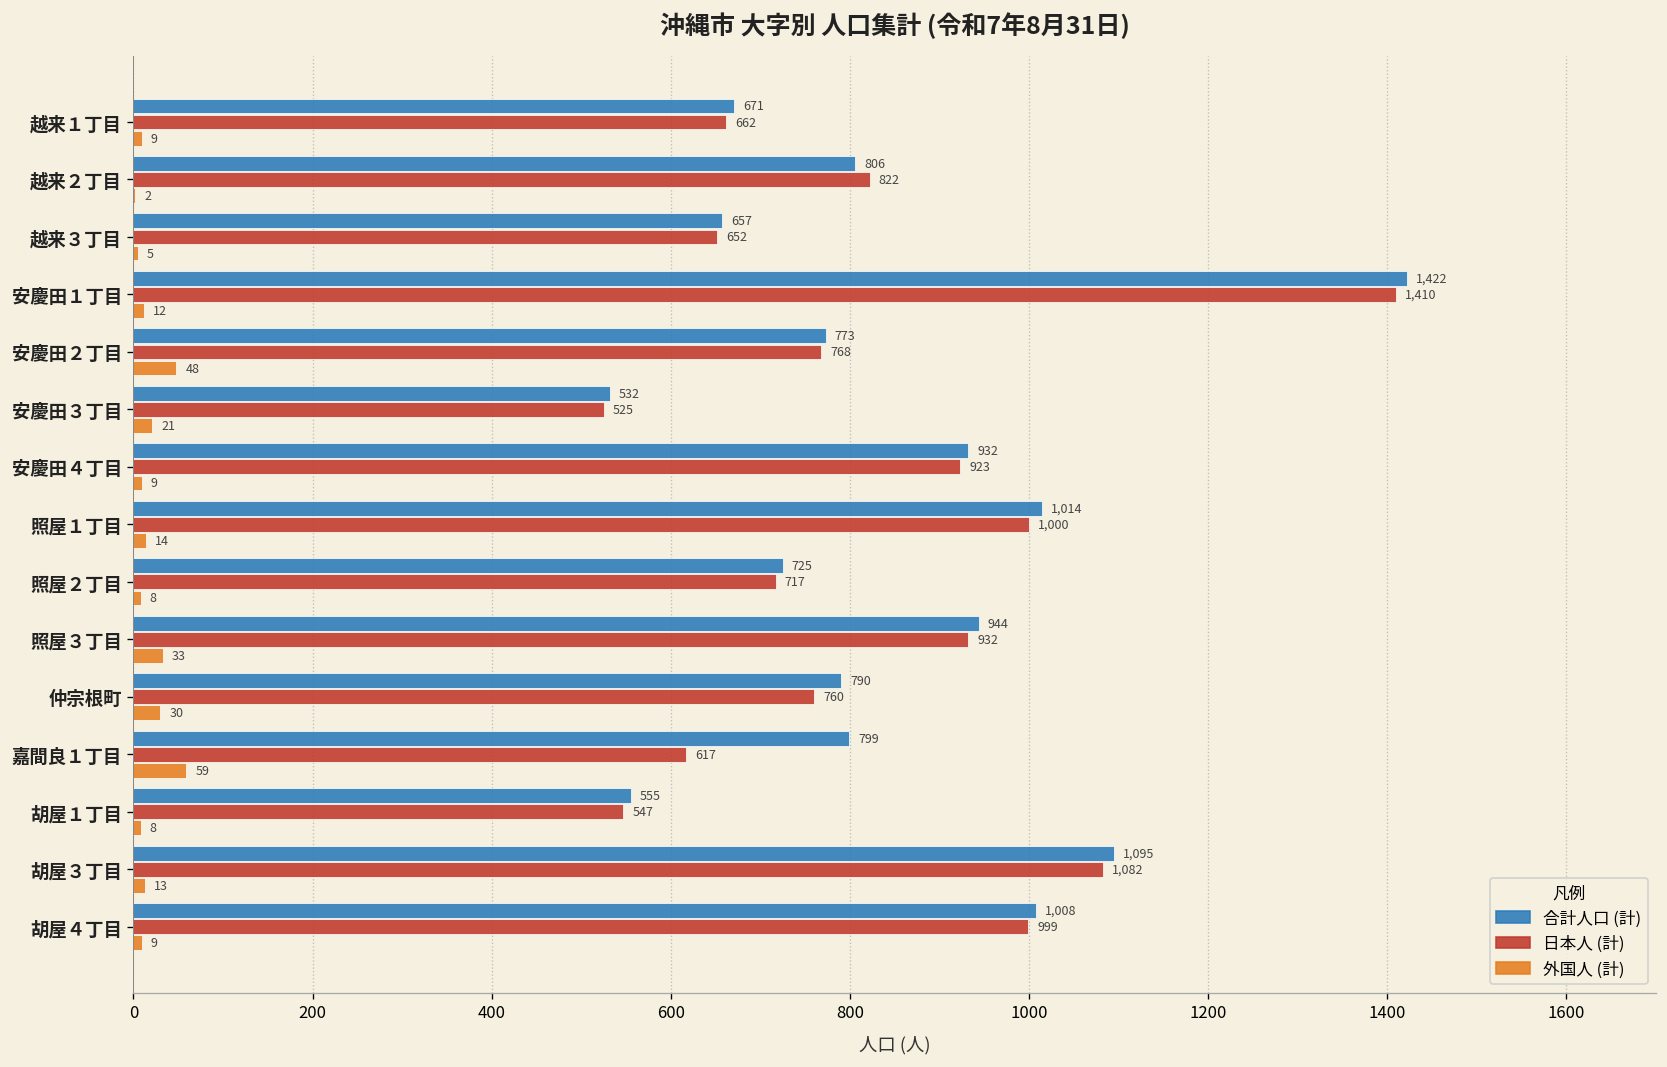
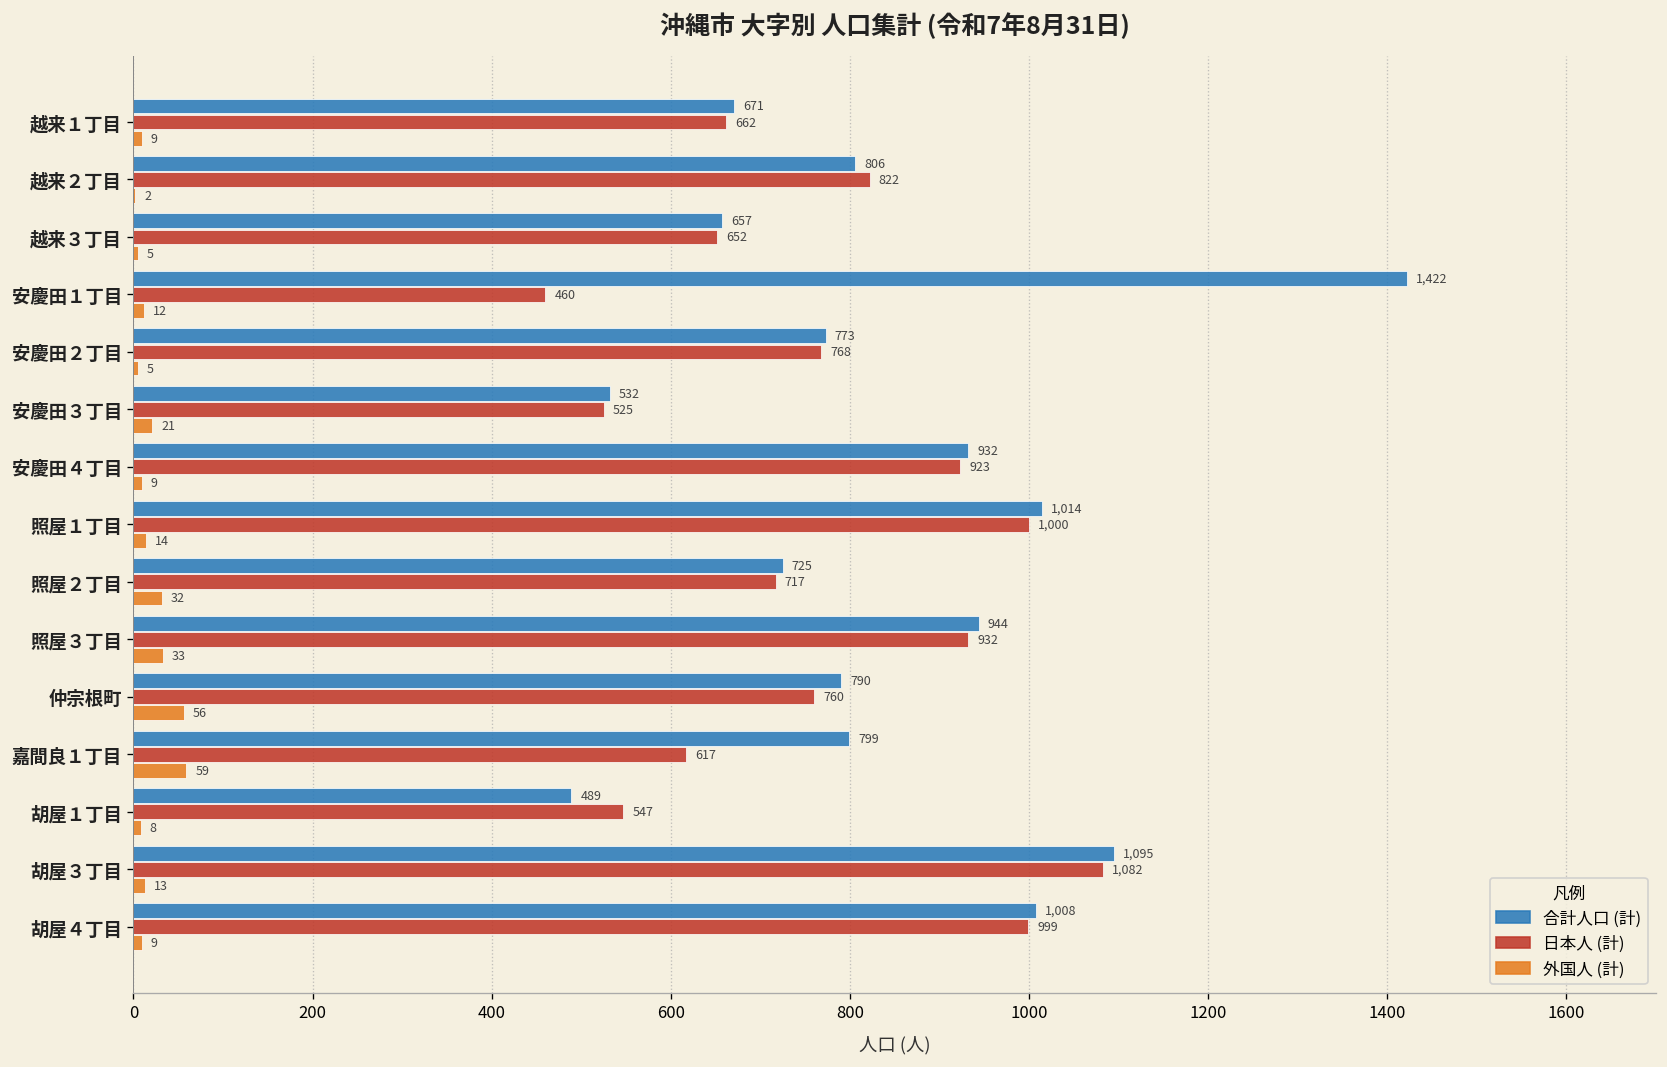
日本人 (計), 安慶田１丁目: 1,410 -> 460
外国人 (計), 安慶田２丁目: 48 -> 5
外国人 (計), 照屋２丁目: 8 -> 32
外国人 (計), 仲宗根町: 30 -> 56
合計人口 (計), 胡屋１丁目: 555 -> 489
